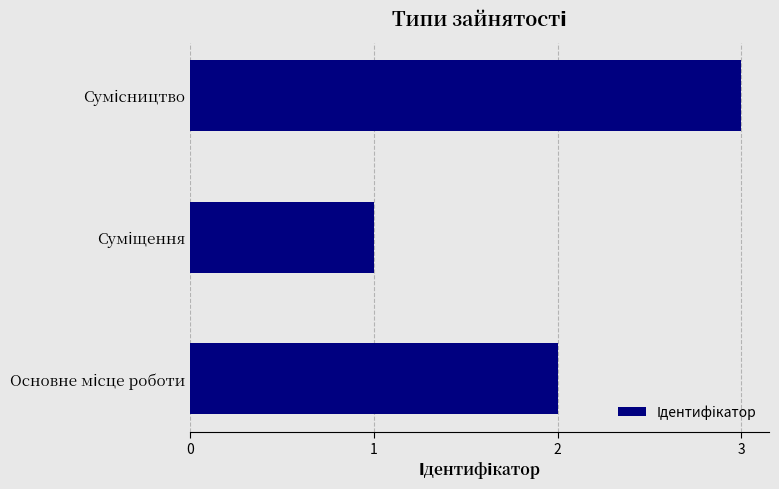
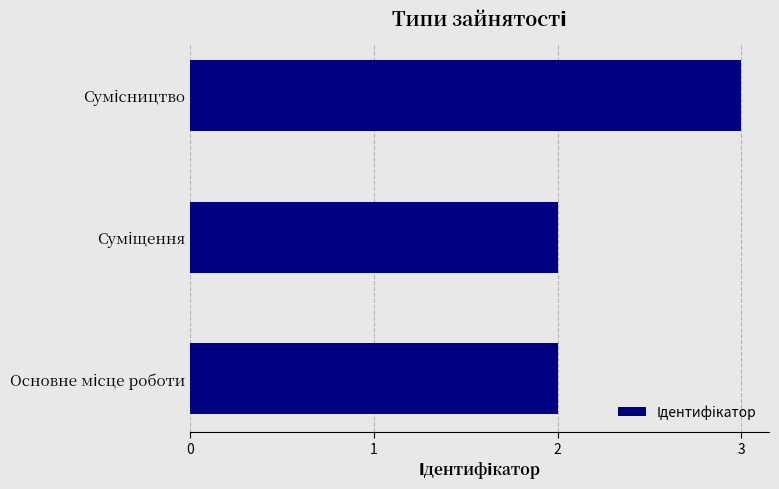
Суміщення: 1 -> 2
